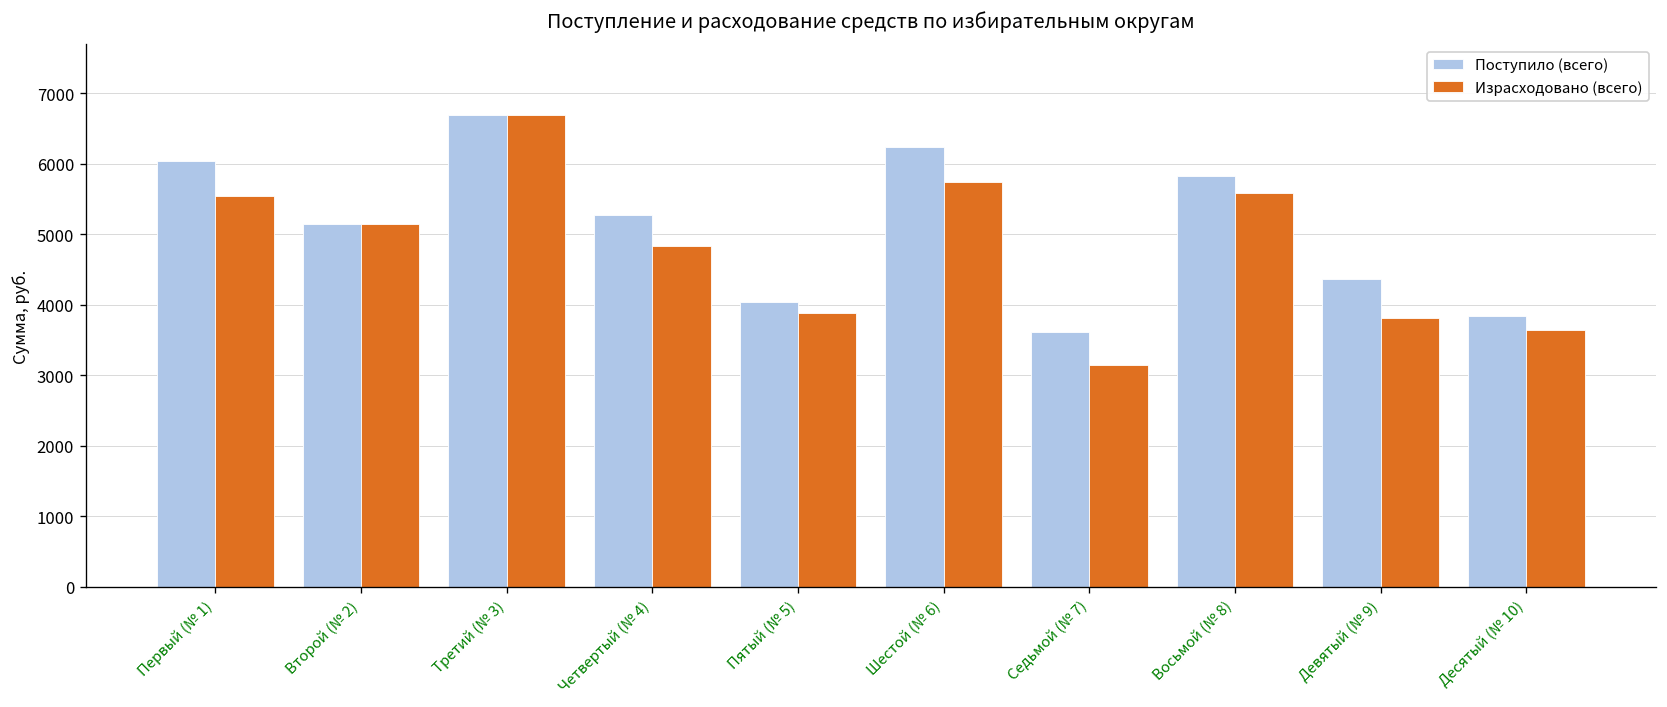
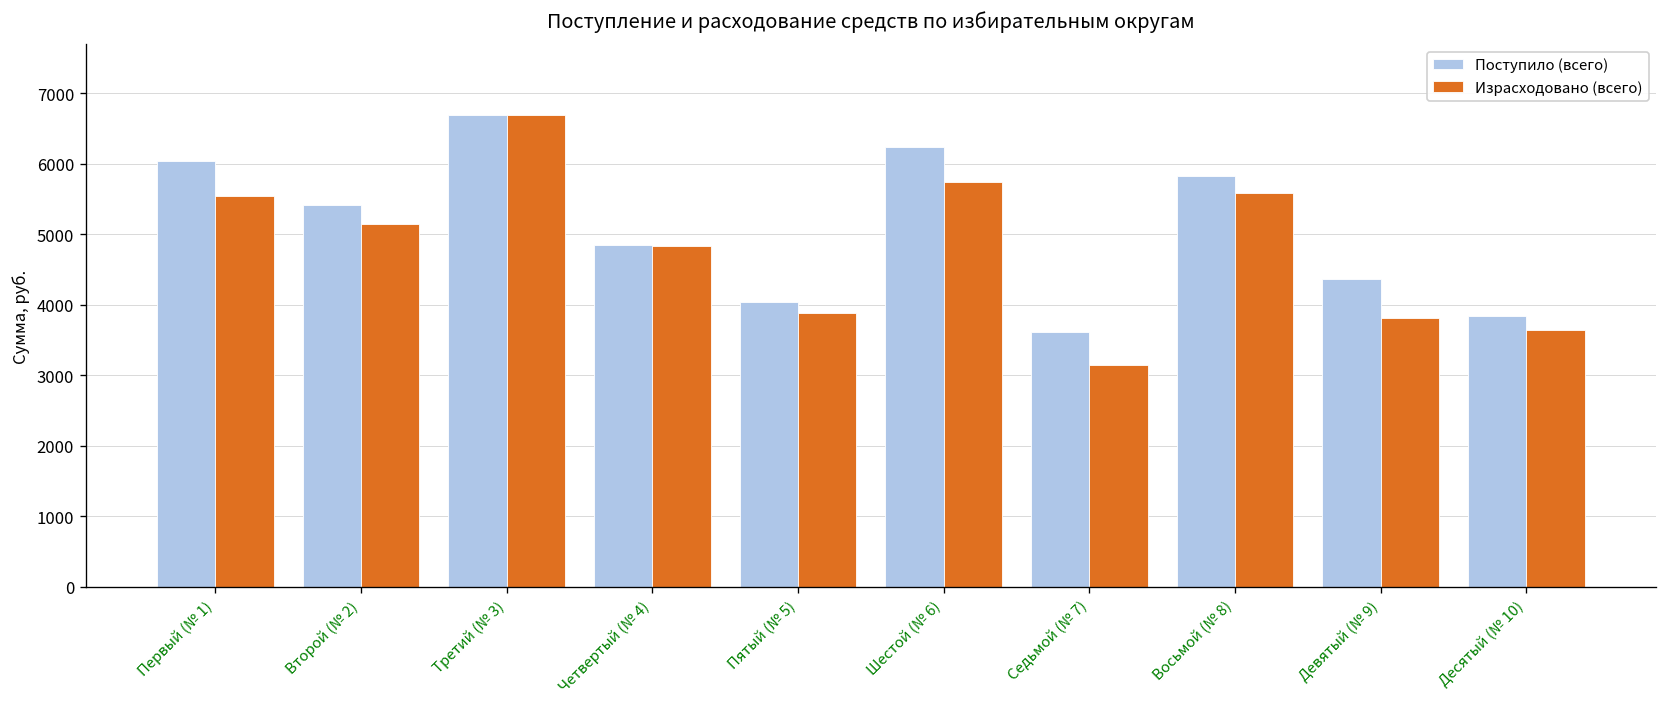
Поступило (всего), Второй (№ 2): 5100 -> 5400
Поступило (всего), Четвертый (№ 4): 5300 -> 4800
